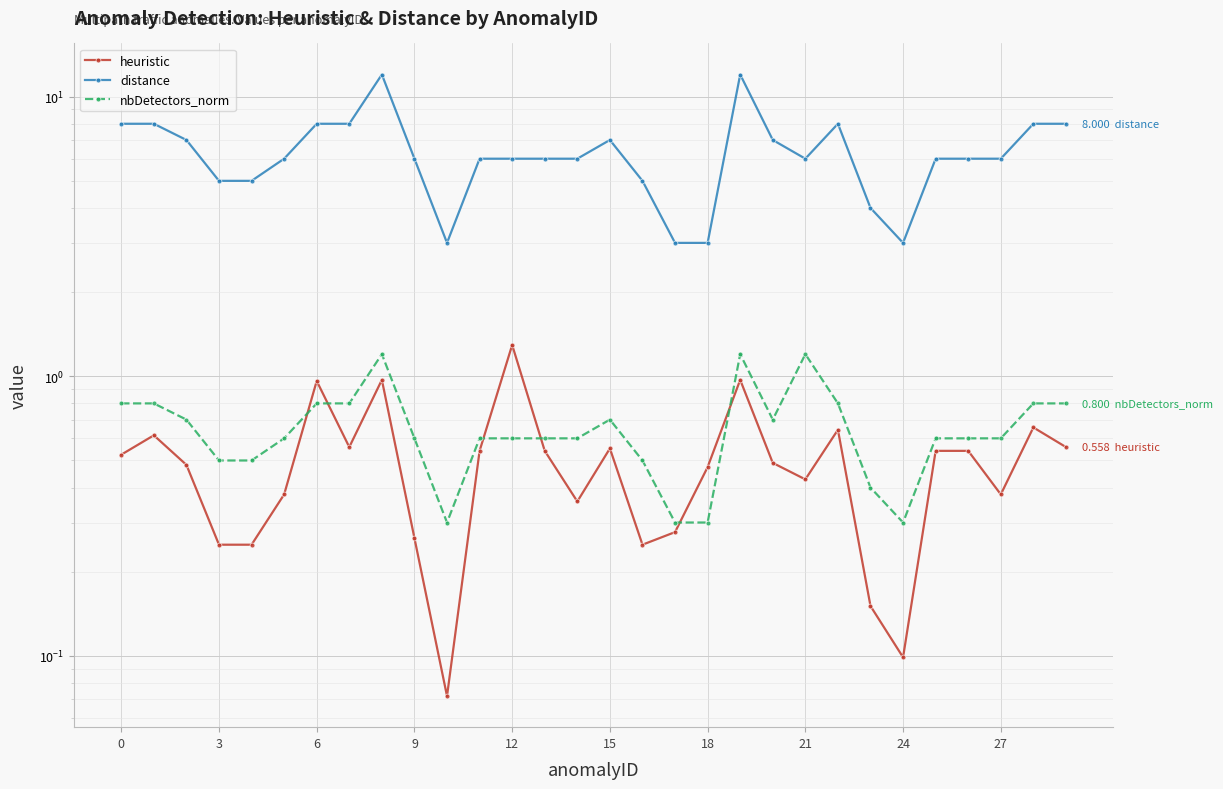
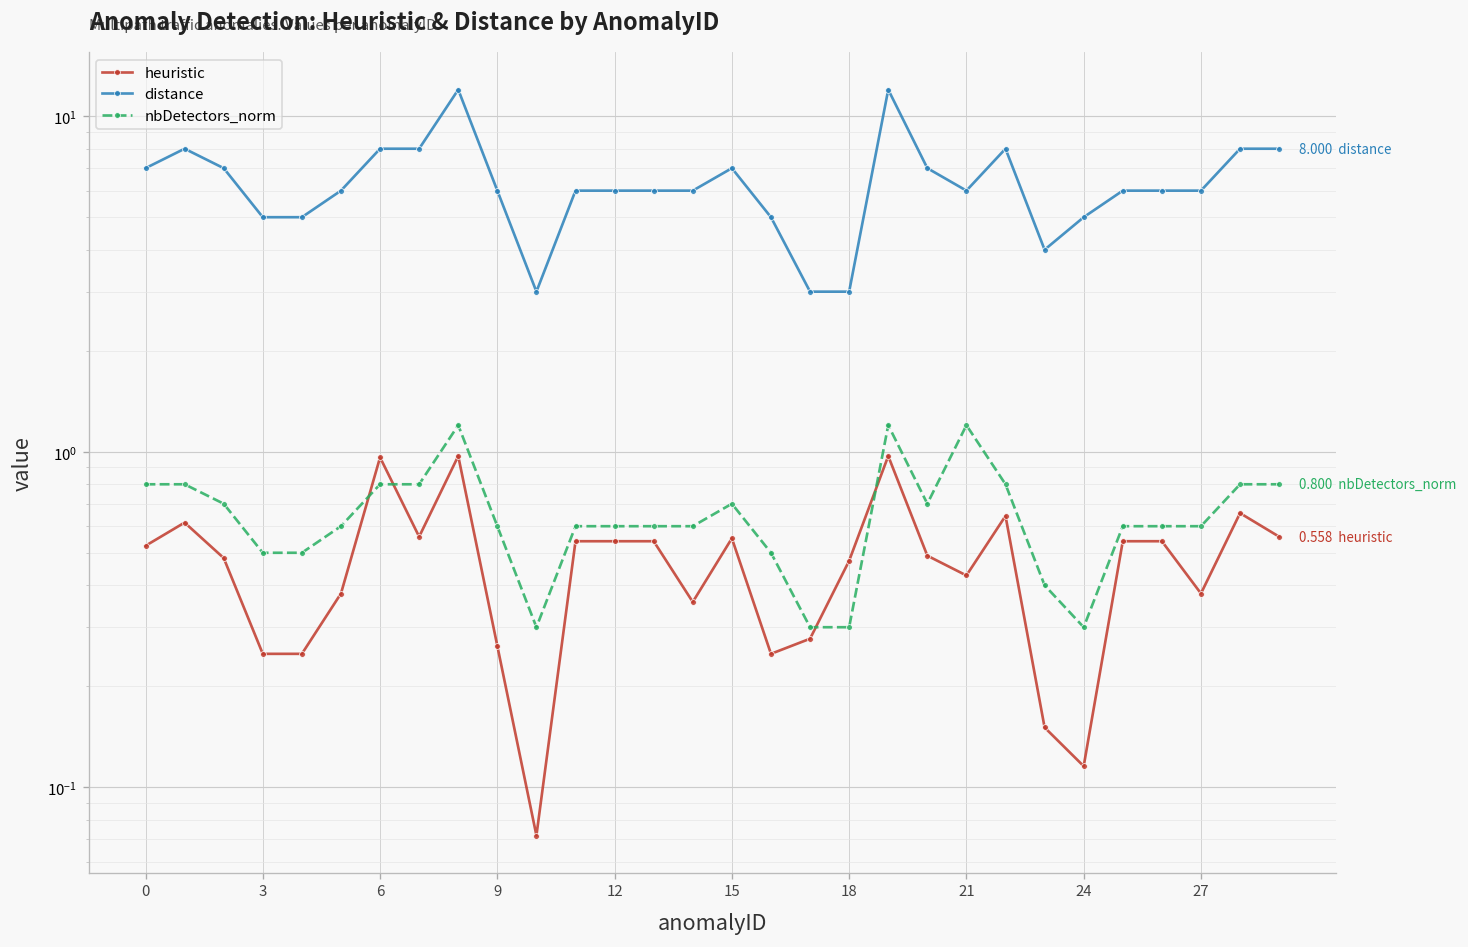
distance, 0: 8 -> 7
heuristic, 12: 1.3 -> 0.54
heuristic, 24: 0.099 -> 0.116
distance, 24: 3 -> 5
